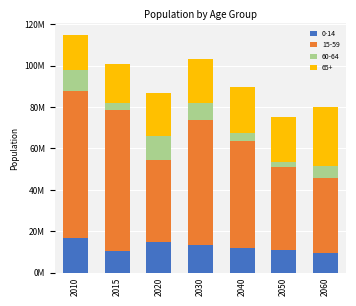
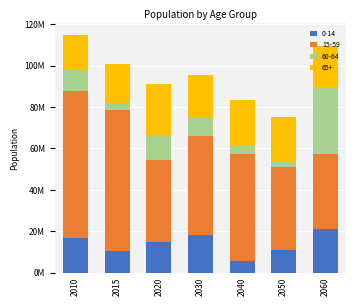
65+, 2020: 20000000 -> 25000000
0-14, 2030: 13000000 -> 18000000
15-59, 2030: 60000000 -> 48000000
0-14, 2040: 12000000 -> 5000000
0-14, 2060: 10000000 -> 21000000
60-64, 2060: 6000000 -> 32000000
65+, 2060: 28000000 -> 20000000
